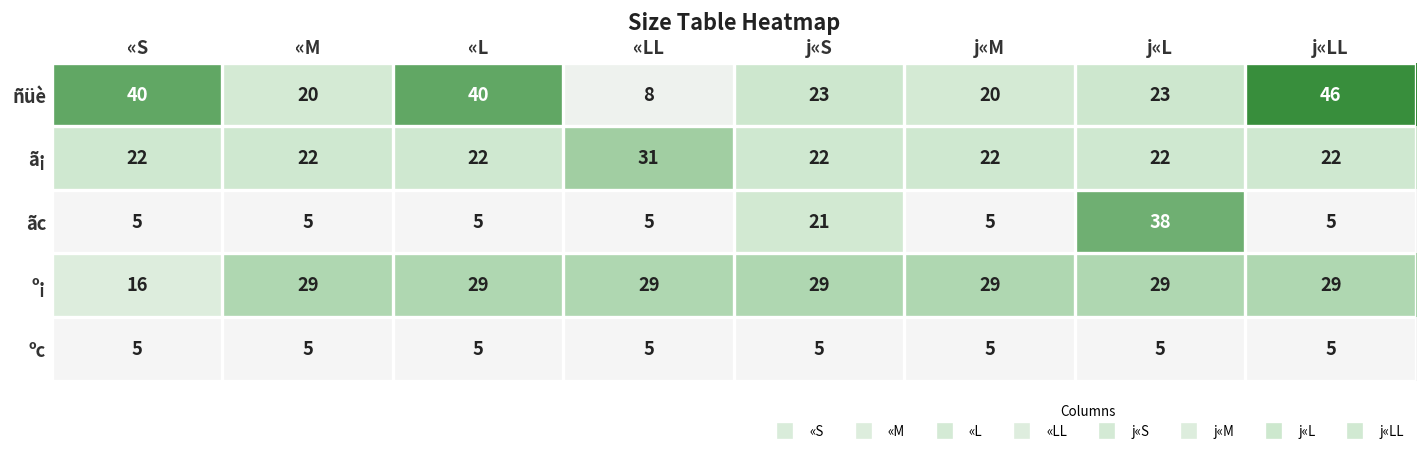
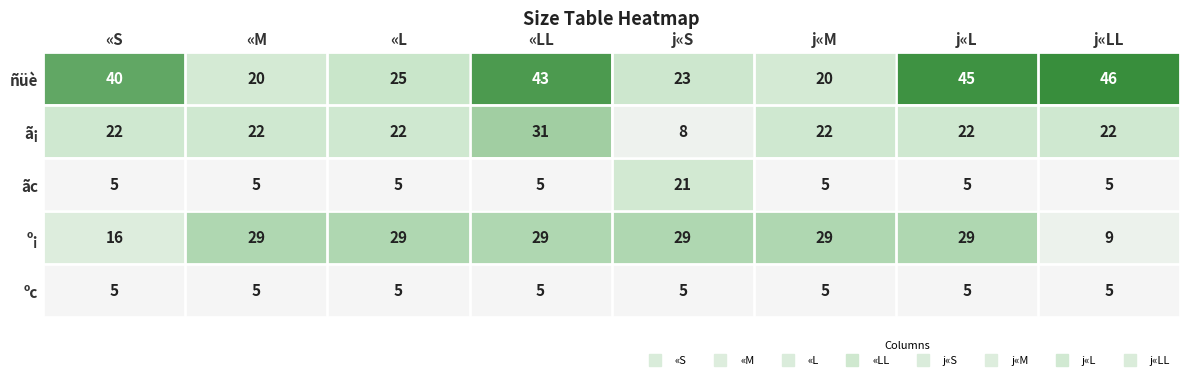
ñüè, «L: 40 -> 25
ñüè, «LL: 8 -> 43
ñüè, j«L: 23 -> 45
ã¡, j«S: 22 -> 8
ãc, j«L: 38 -> 5
º¡, j«LL: 29 -> 9
